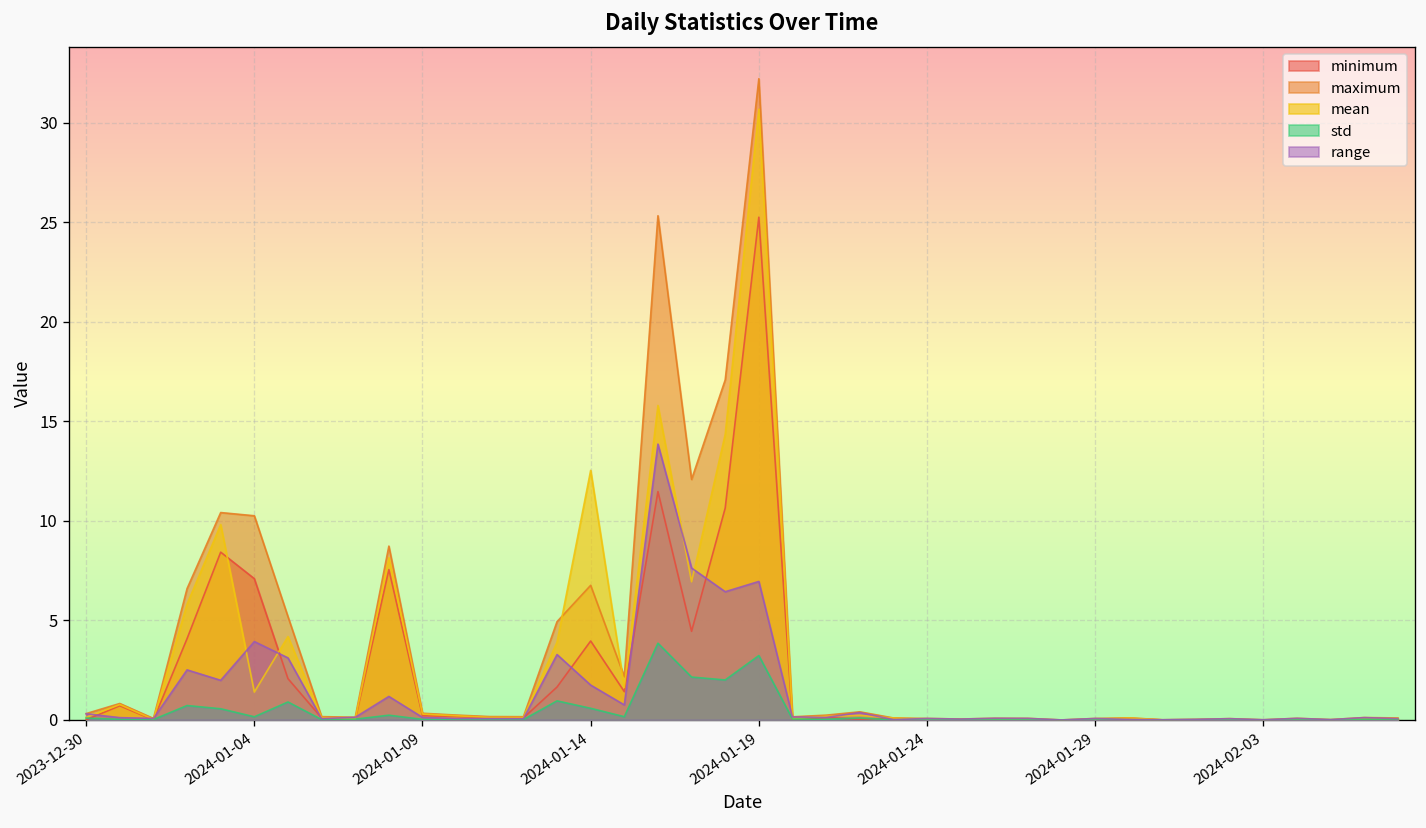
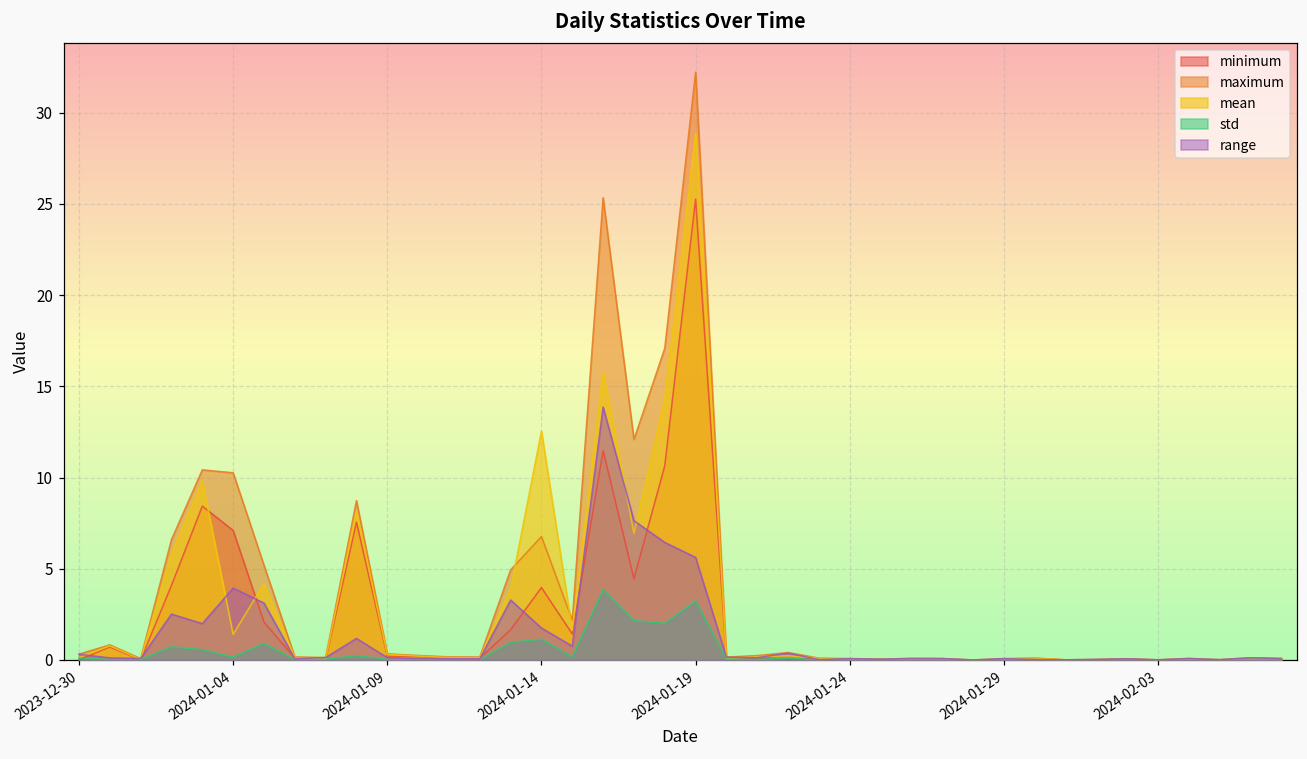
std, 2024-01-14: 0.6 -> 1.1
mean, 2024-01-19: 30.7 -> 28.9
range, 2024-01-19: 7.0 -> 5.6
